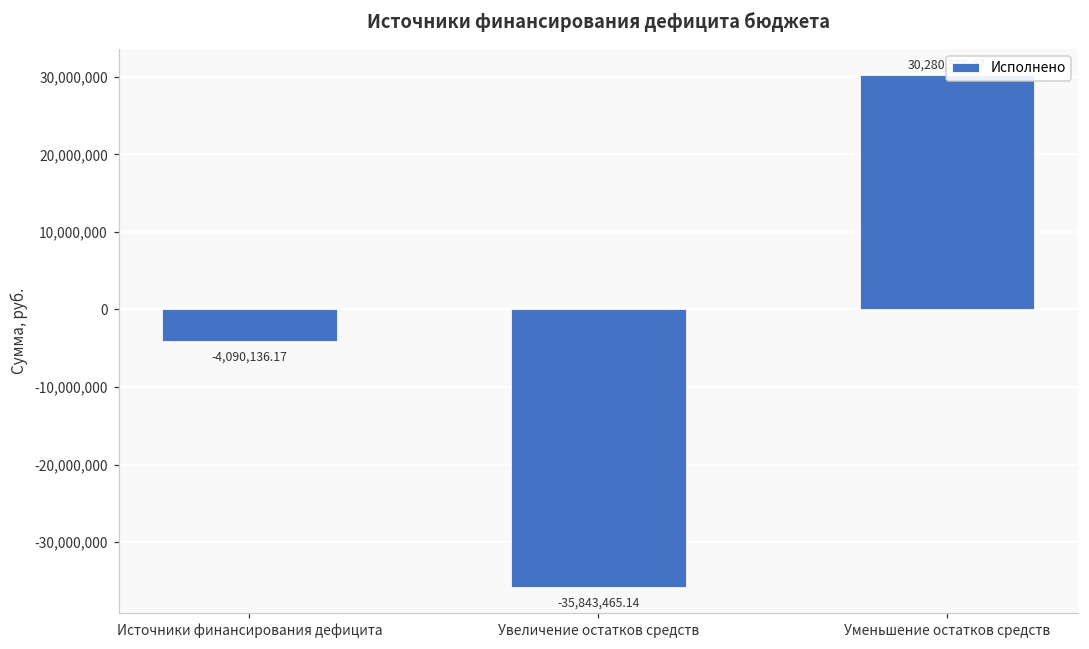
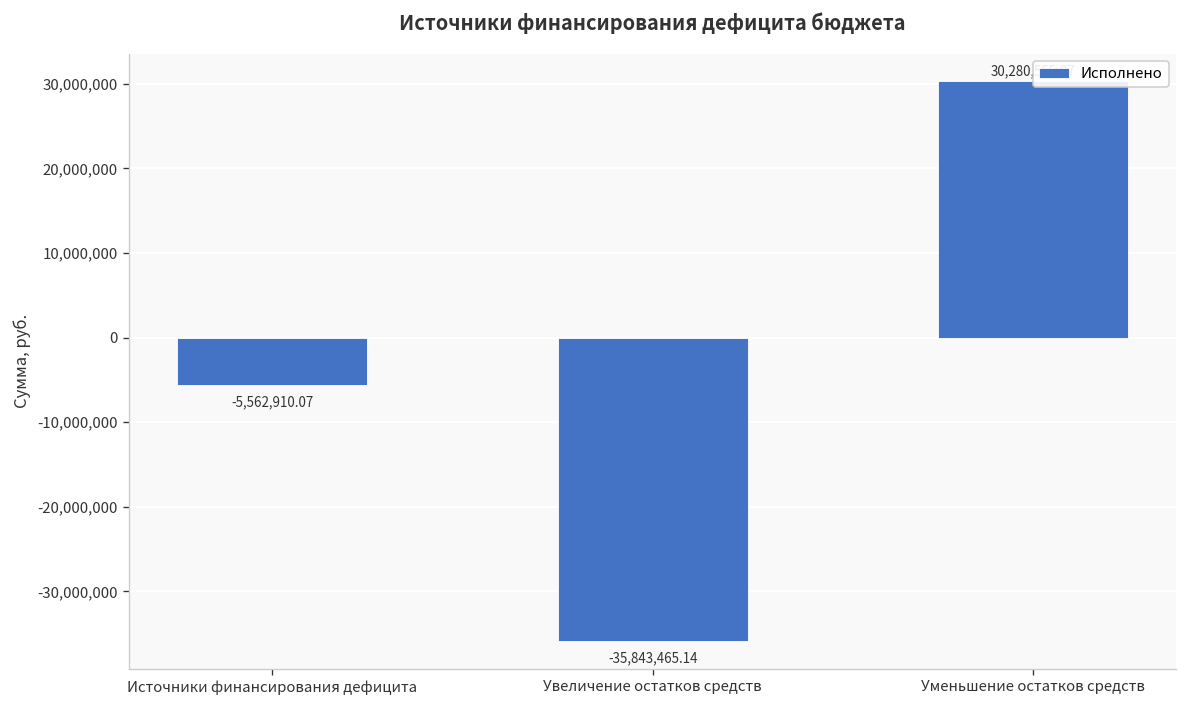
Источники финансирования дефицита: -4,090,136.17 -> -5,562,910.07
